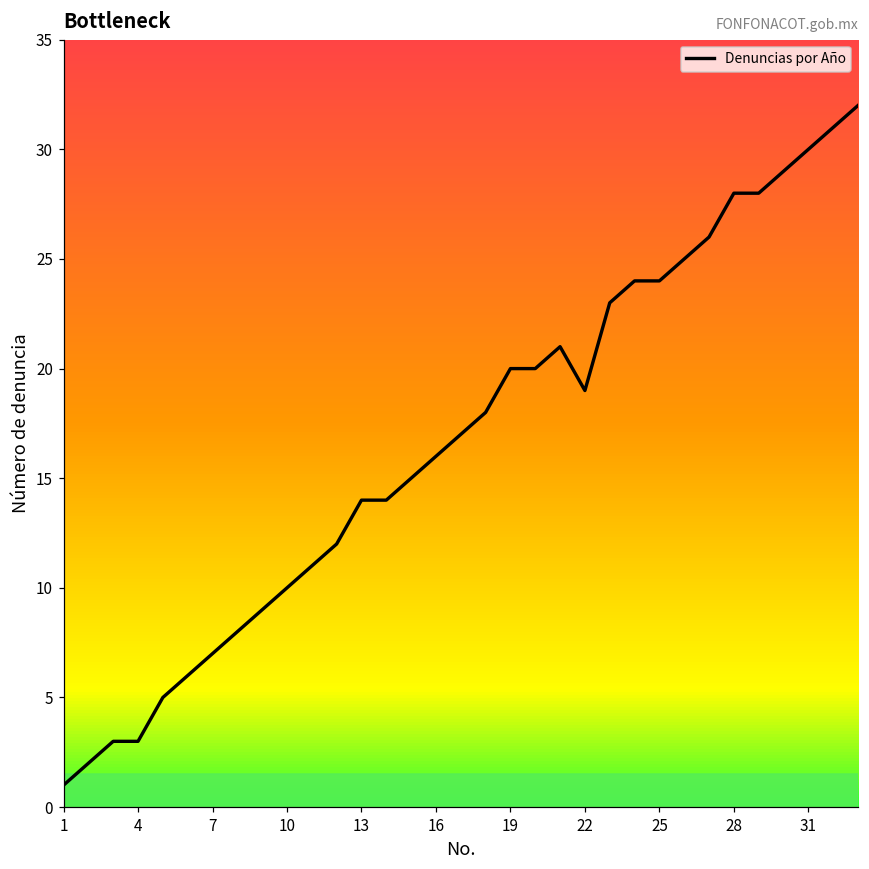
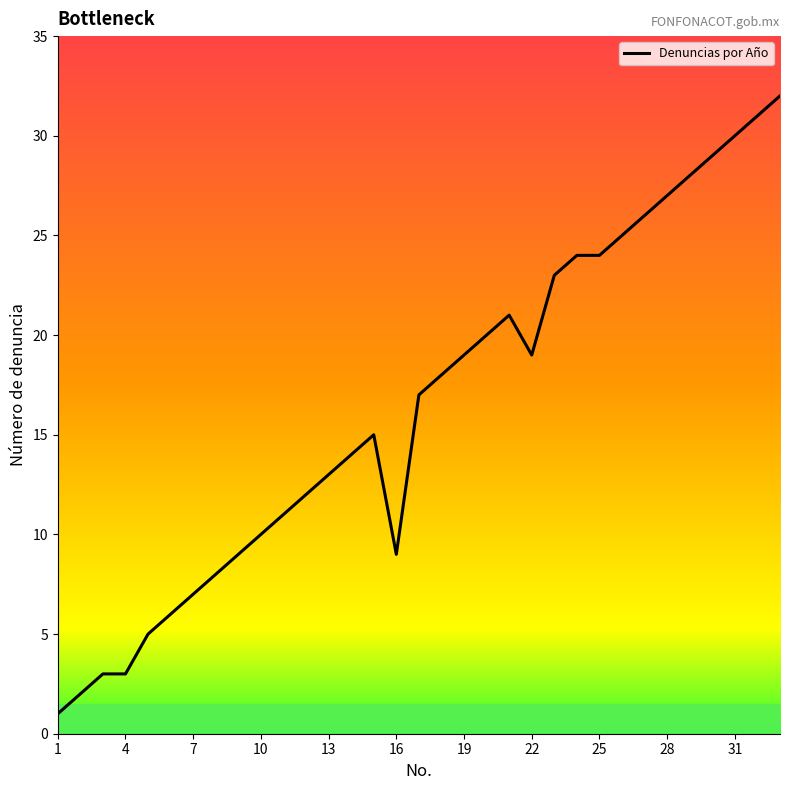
13: 14 -> 13
16: 16 -> 9
19: 20 -> 19
28: 28 -> 27
